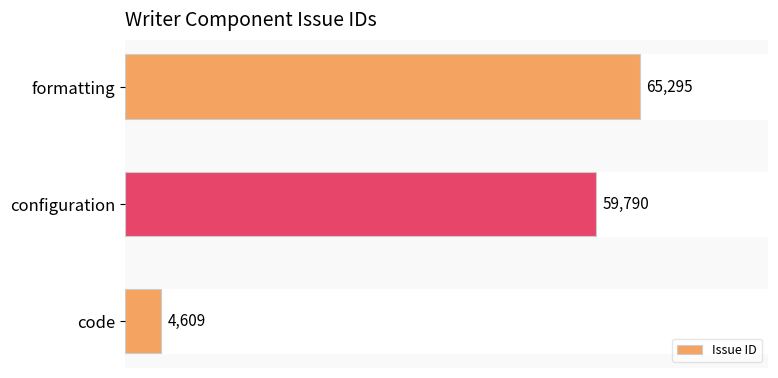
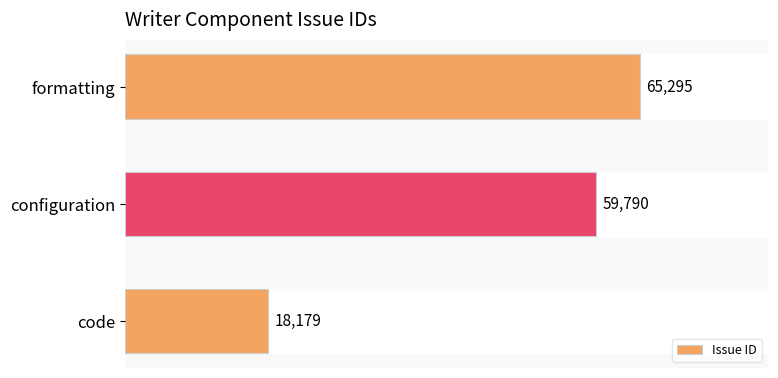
code: 4,609 -> 18,179
